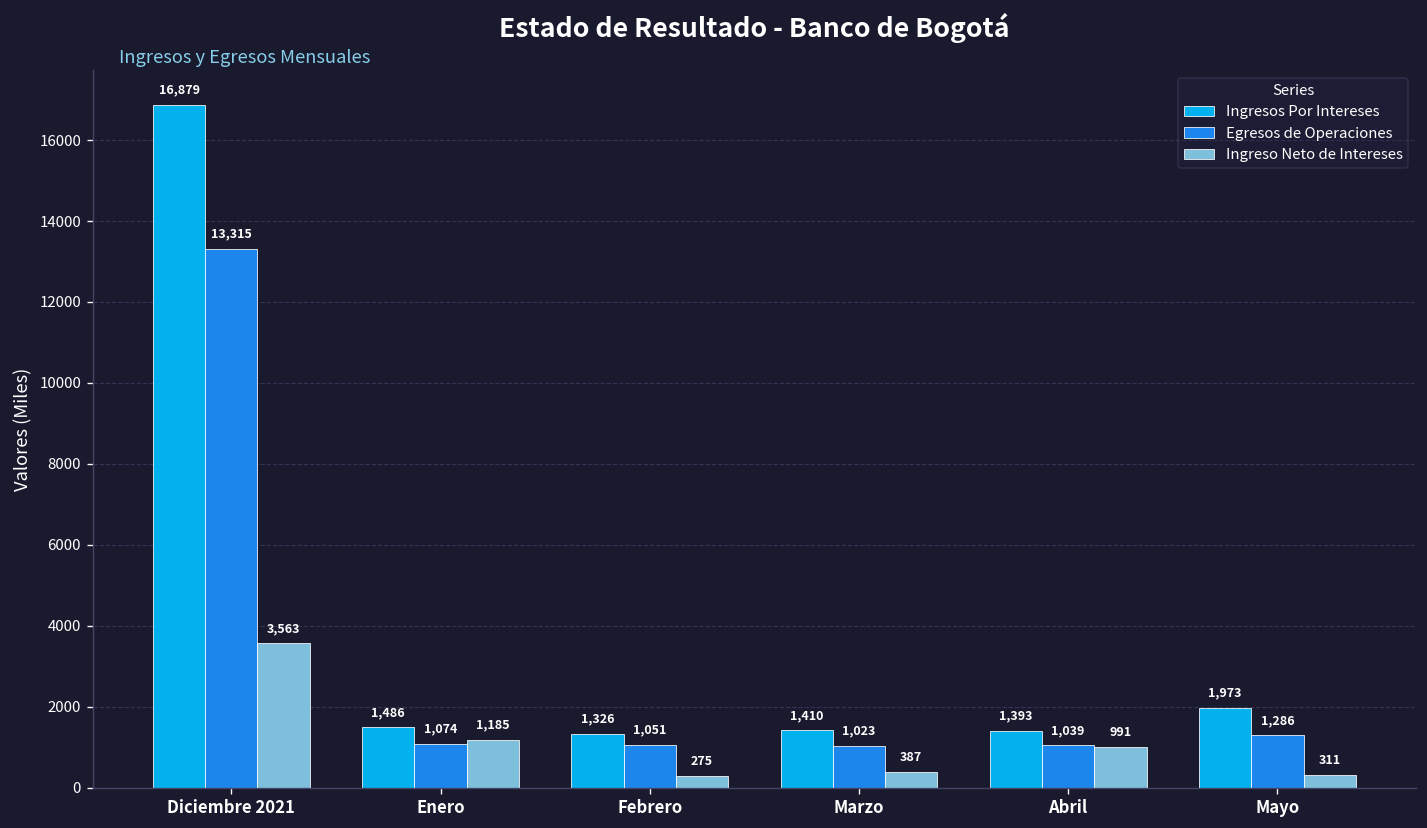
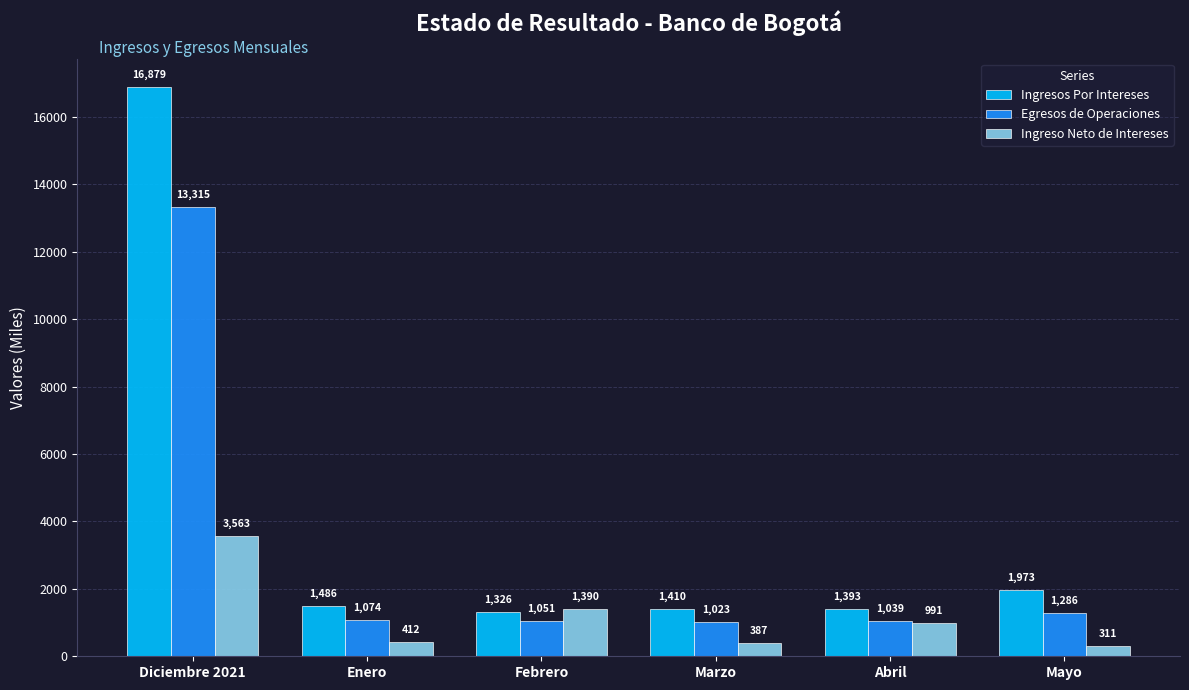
Ingreso Neto de Intereses, Enero: 1,185 -> 412
Ingreso Neto de Intereses, Febrero: 275 -> 1,390
